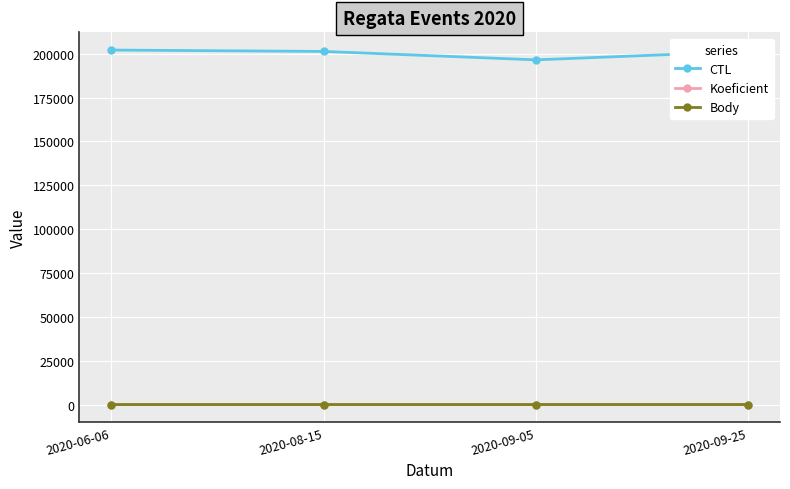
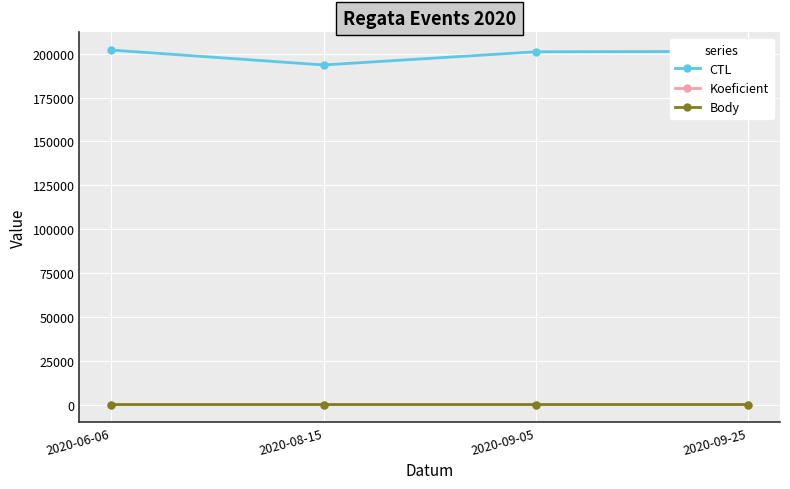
CTL, 2020-08-15: 201000 -> 194000
CTL, 2020-09-05: 197000 -> 201000
